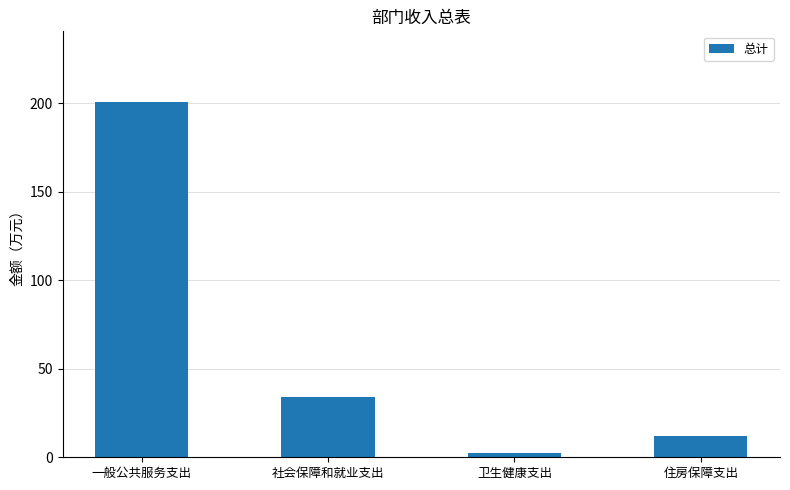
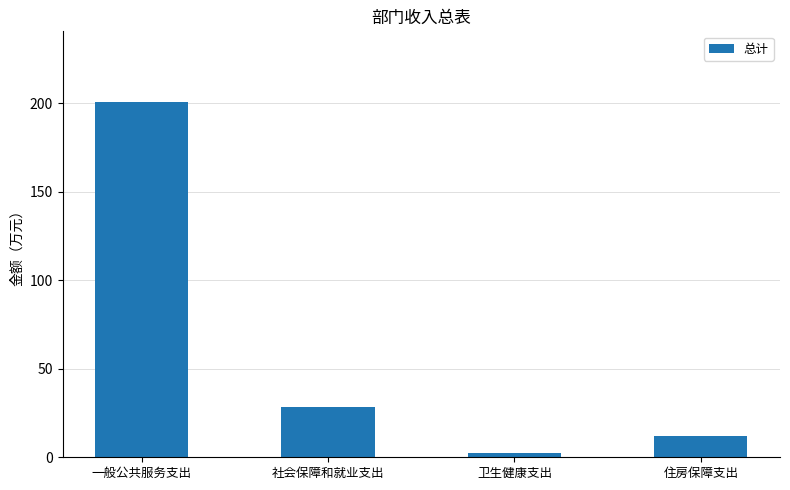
社会保障和就业支出: 34 -> 28
